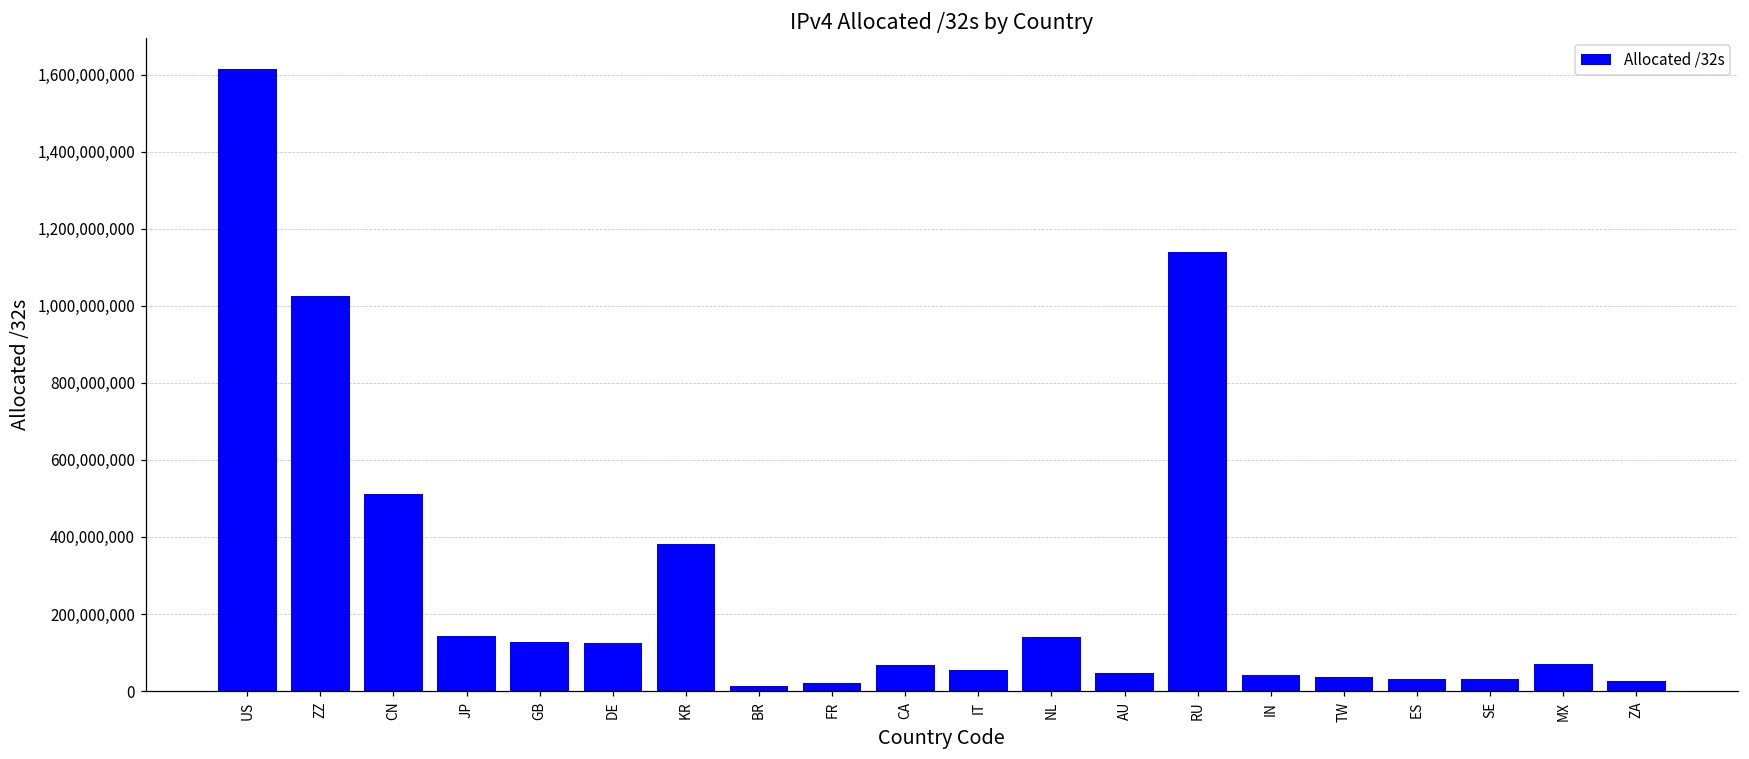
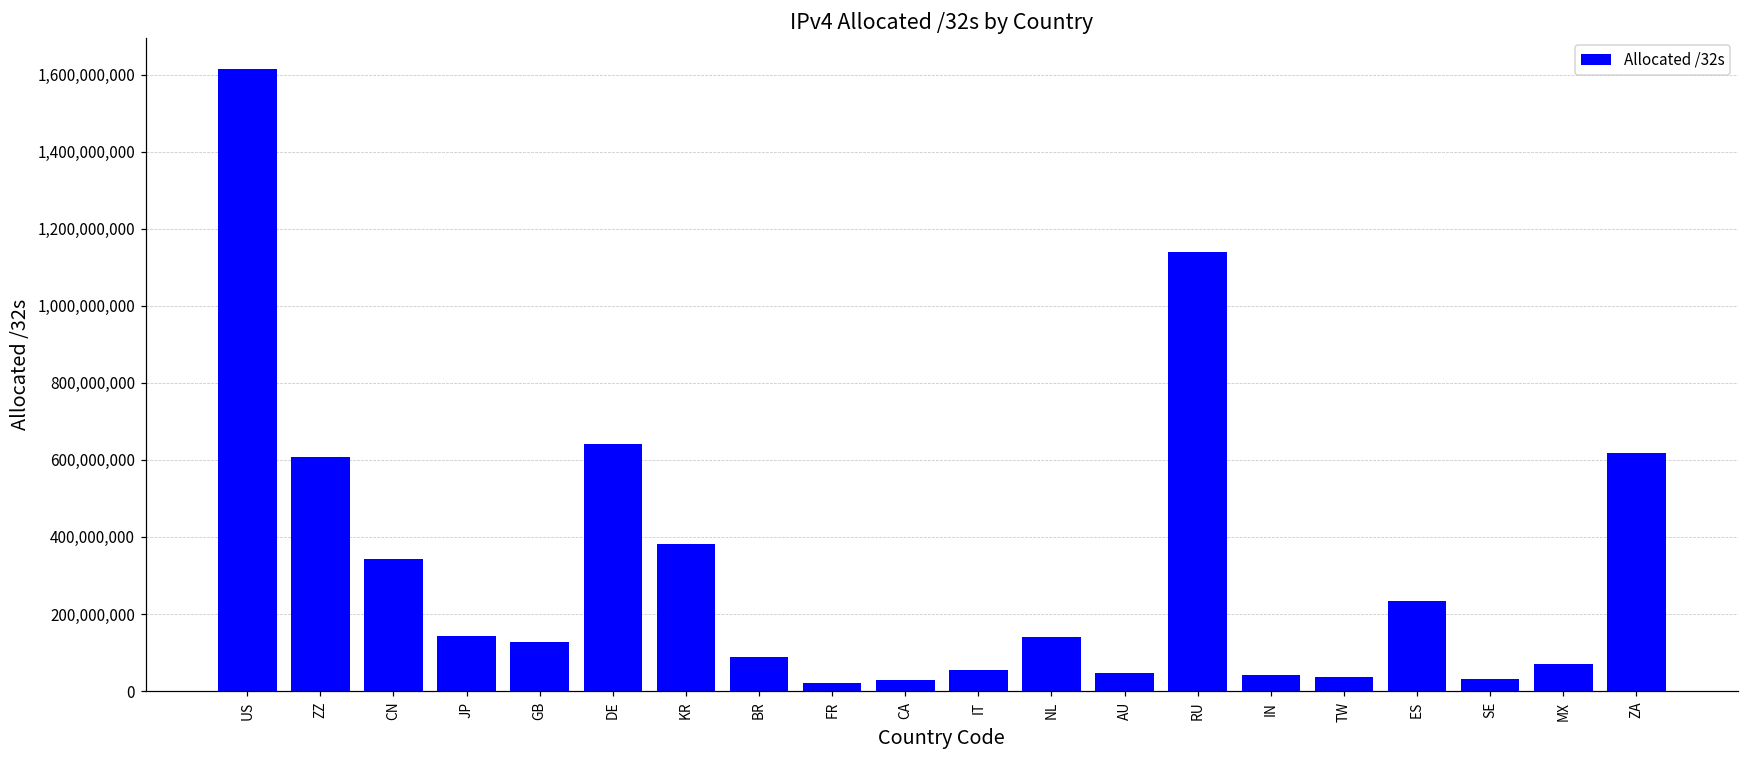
ZZ: 1,030,000,000 -> 610,000,000
CN: 510,000,000 -> 340,000,000
DE: 120,000,000 -> 640,000,000
BR: 10,000,000 -> 90,000,000
CA: 70,000,000 -> 30,000,000
ES: 30,000,000 -> 230,000,000
ZA: 30,000,000 -> 620,000,000
